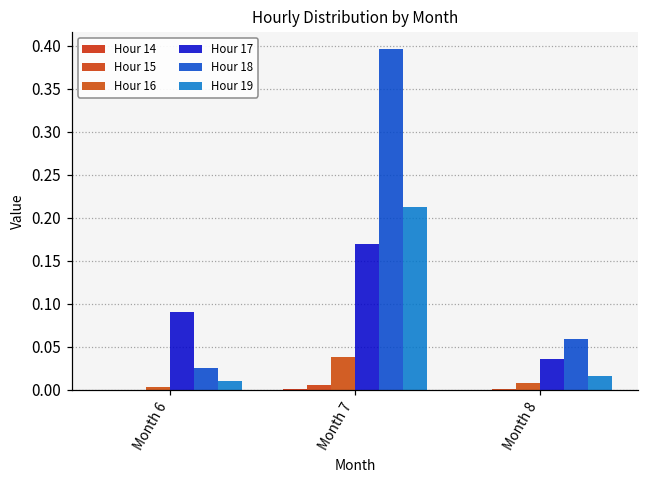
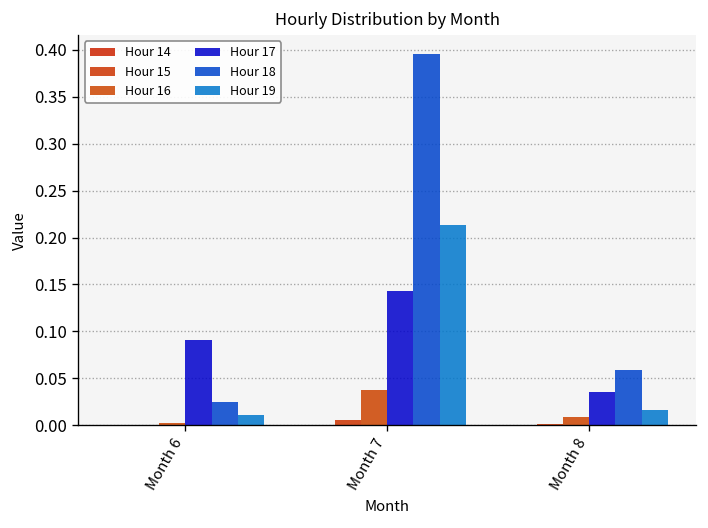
Hour 17, Month 7: 0.17 -> 0.14
